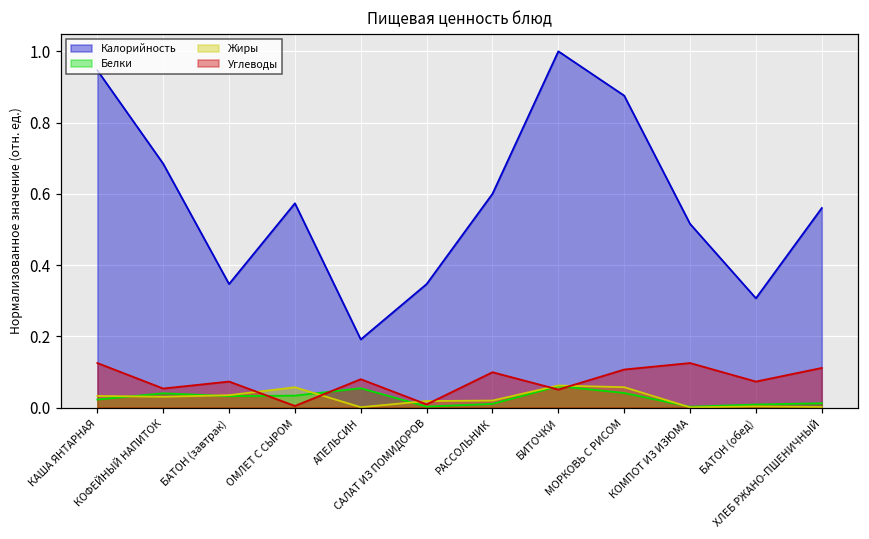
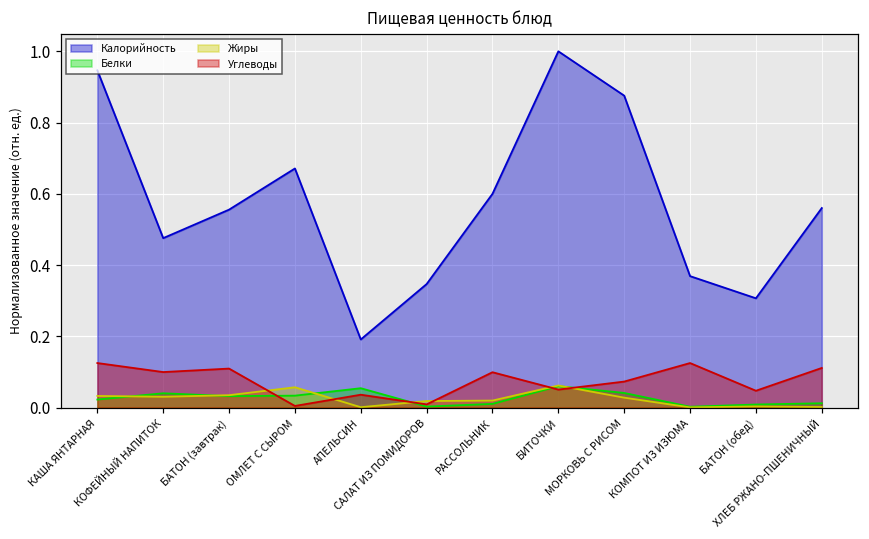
Калорийность, КОФЕЙНЫЙ НАПИТОК: 0.68 -> 0.48
Углеводы, КОФЕЙНЫЙ НАПИТОК: 0.05 -> 0.10
Калорийность, БАТОН (завтрак): 0.35 -> 0.56
Углеводы, БАТОН (завтрак): 0.07 -> 0.11
Калорийность, ОМЛЕТ С СЫРОМ: 0.57 -> 0.67
Углеводы, АПЕЛЬСИН: 0.08 -> 0.04
Жиры, МОРКОВЬ С РИСОМ: 0.06 -> 0.03
Углеводы, МОРКОВЬ С РИСОМ: 0.11 -> 0.07
Калорийность, КОМПОТ ИЗ ИЗЮМА: 0.52 -> 0.37
Углеводы, БАТОН (обед): 0.07 -> 0.05
